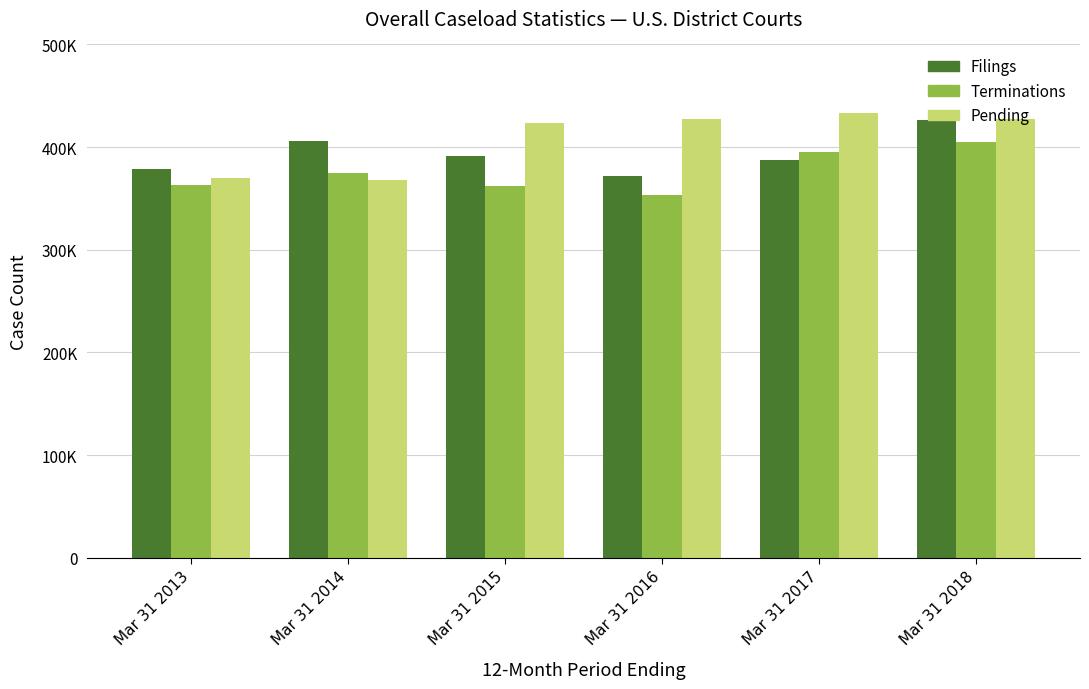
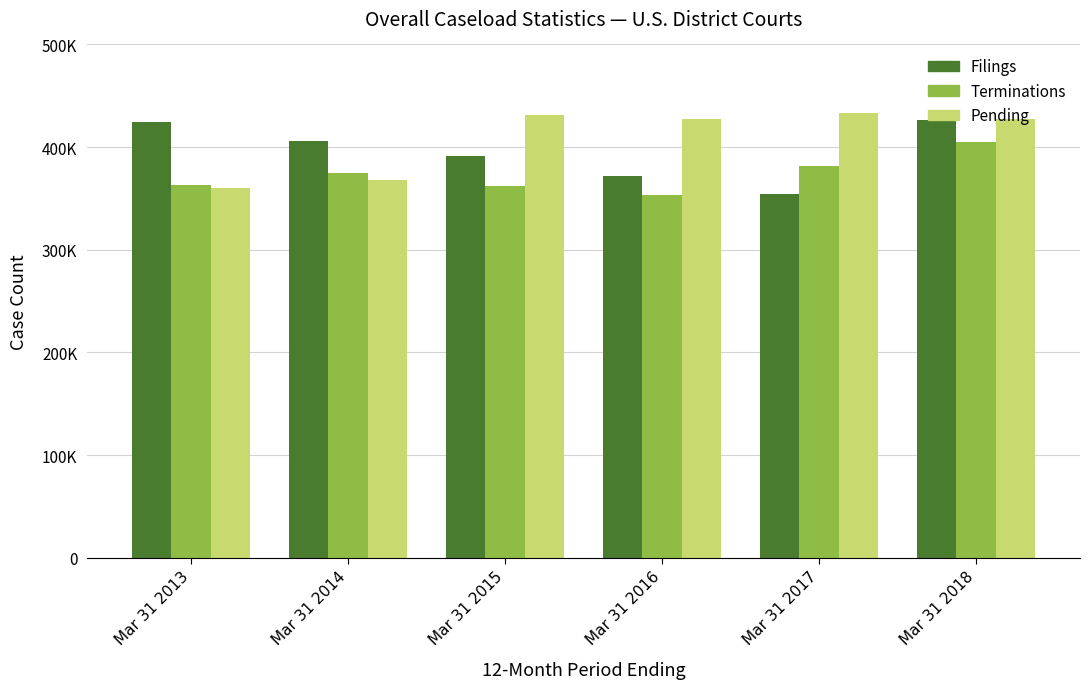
Filings, Mar 31 2013: 379000 -> 425000
Pending, Mar 31 2013: 370000 -> 360000
Pending, Mar 31 2015: 423000 -> 431000
Filings, Mar 31 2017: 388000 -> 355000
Terminations, Mar 31 2017: 395000 -> 381000
